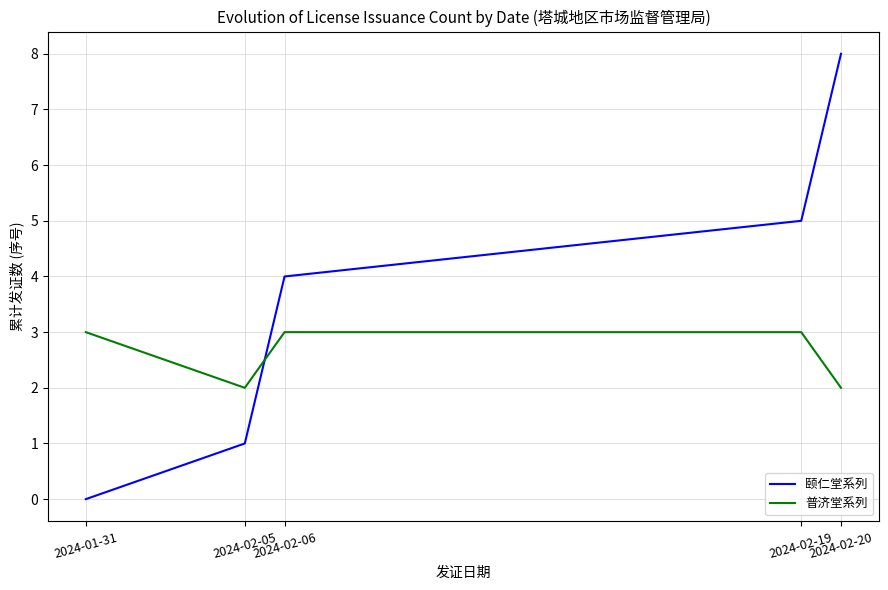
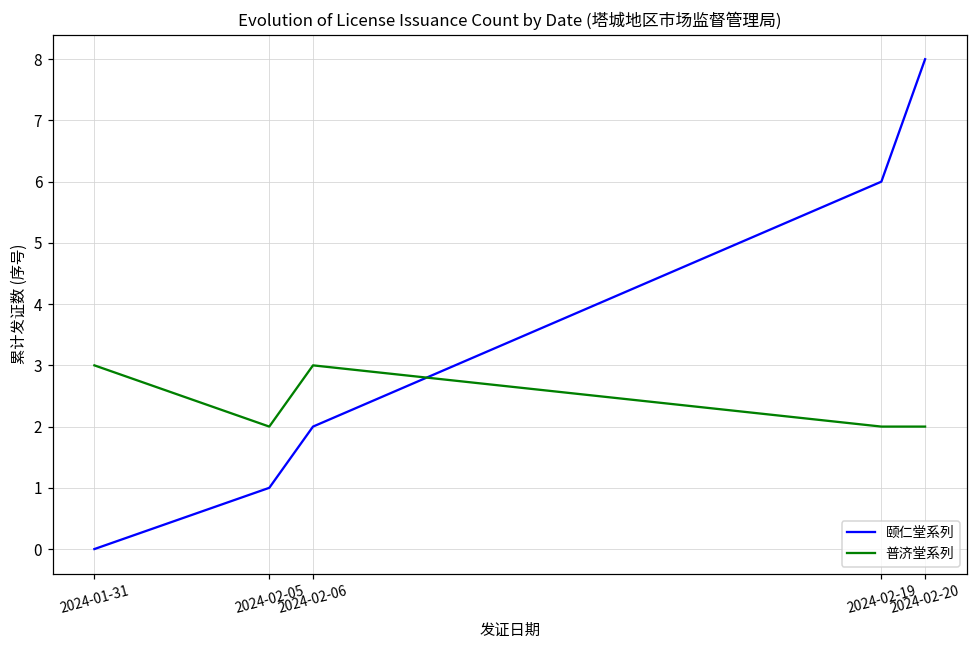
颐仁堂系列, 2024-02-06: 4 -> 2
颐仁堂系列, 2024-02-19: 5 -> 6
普济堂系列, 2024-02-19: 3 -> 2
